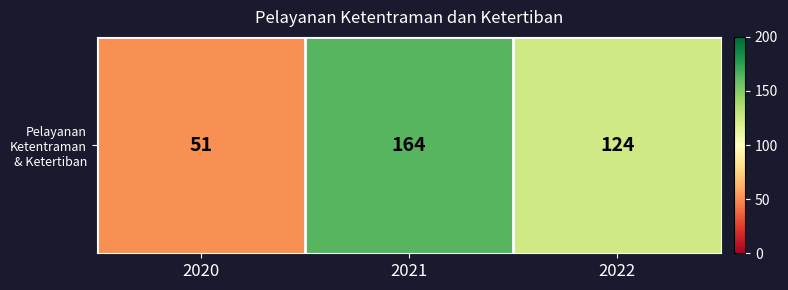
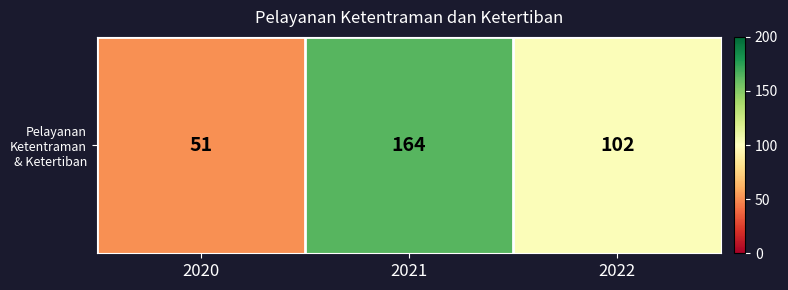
Pelayanan Ketentraman & Ketertiban, 2022: 124 -> 102
